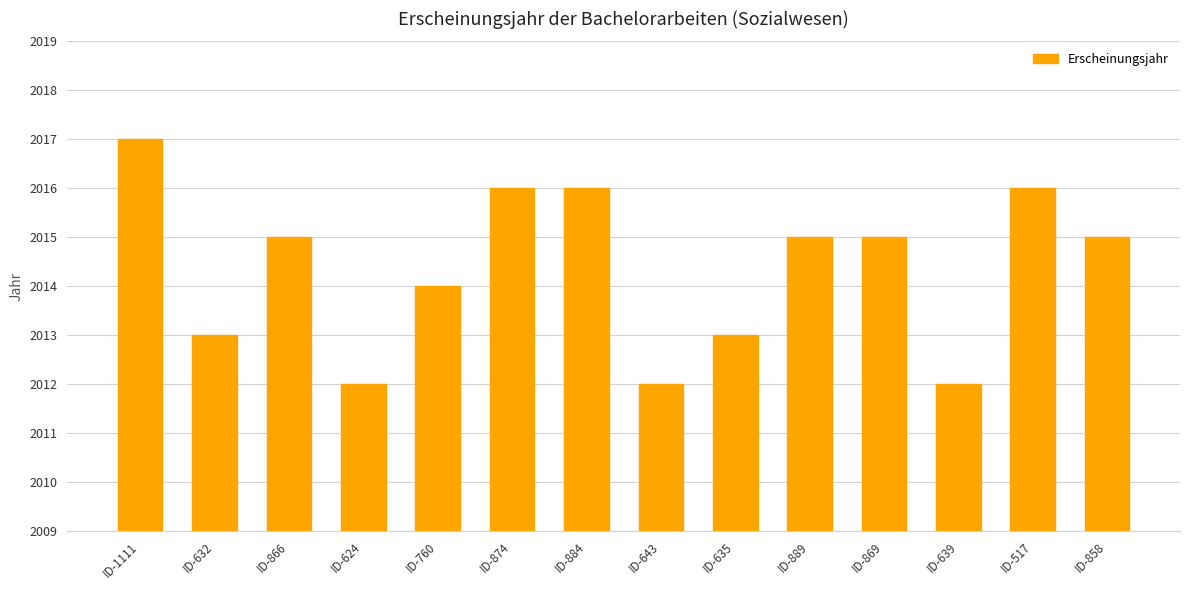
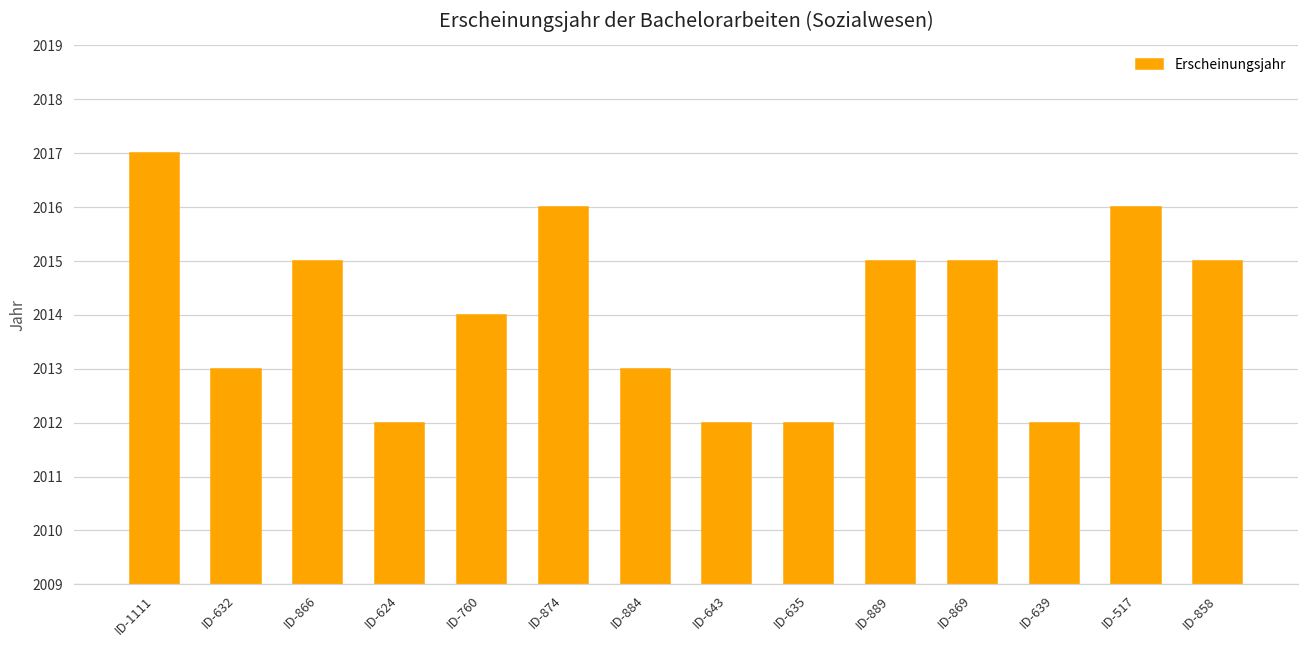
ID-884: 2016 -> 2013
ID-635: 2013 -> 2012
